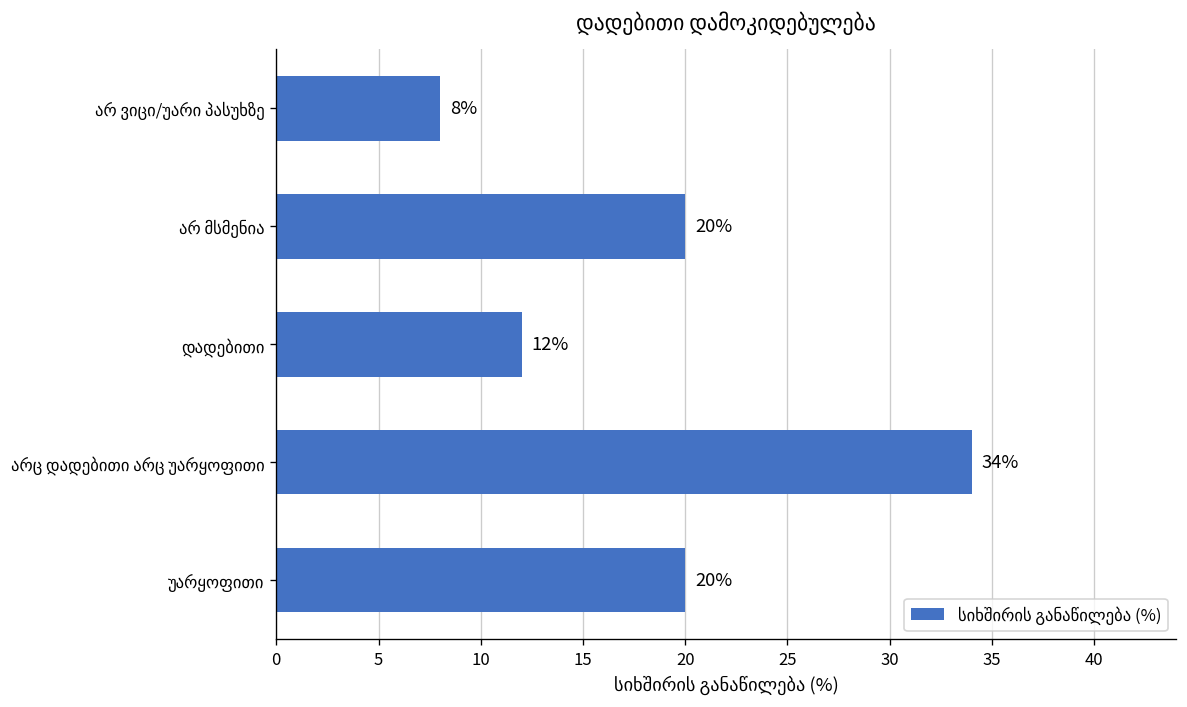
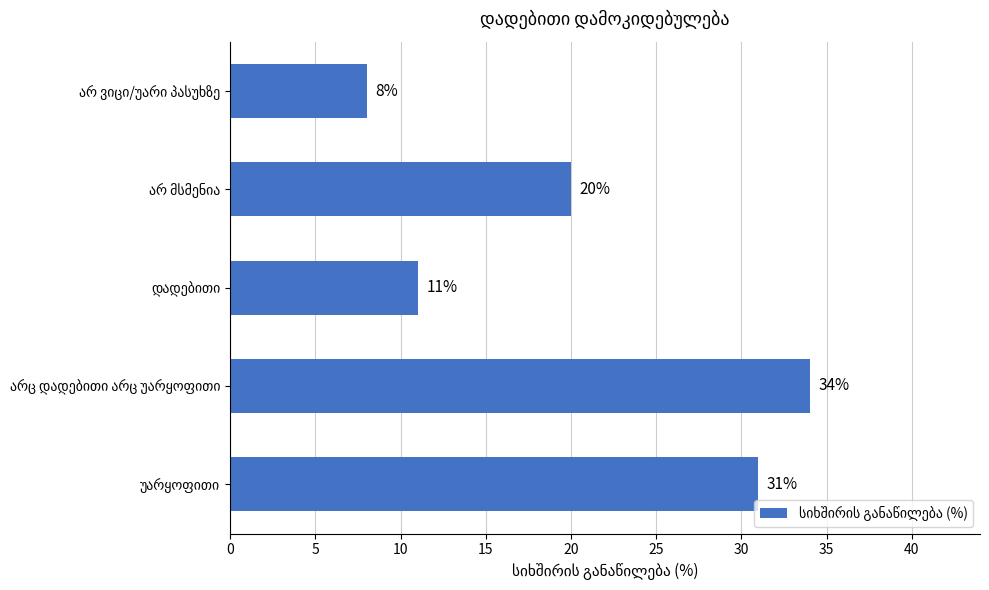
დადებითი: 12% -> 11%
უარყოფითი: 20% -> 31%
